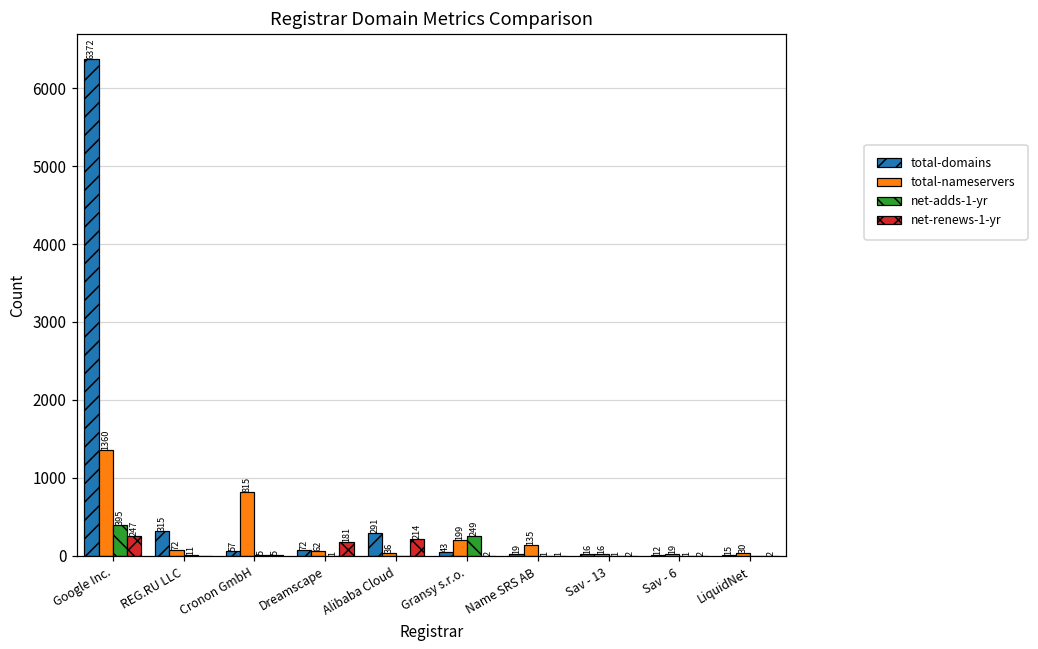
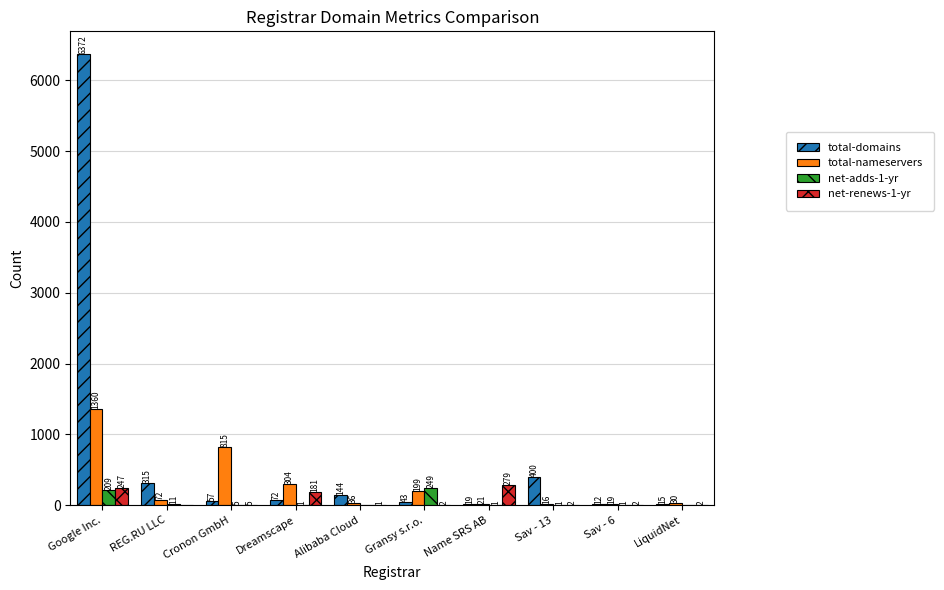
net-adds-1-yr, Google Inc.: 395 -> 209
total-nameservers, Dreamscape: 62 -> 304
total-domains, Alibaba Cloud: 291 -> 144
net-renews-1-yr, Alibaba Cloud: 214 -> 1
total-nameservers, Name SRS AB: 135 -> 21
net-renews-1-yr, Name SRS AB: 1 -> 279
total-domains, Sav - 13: 16 -> 400
